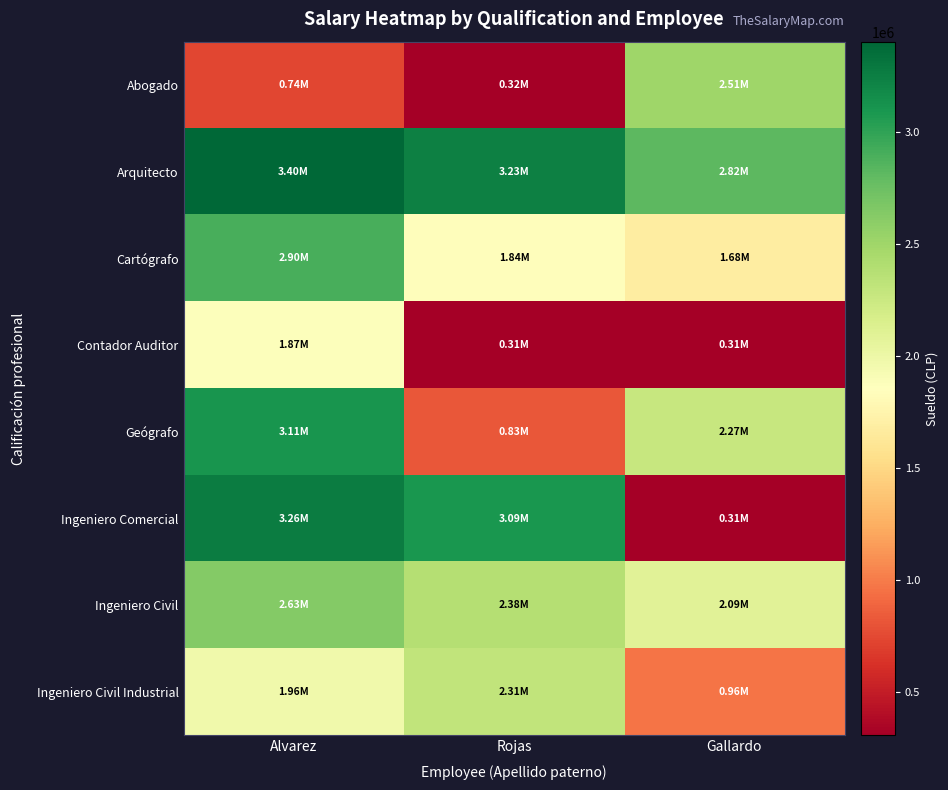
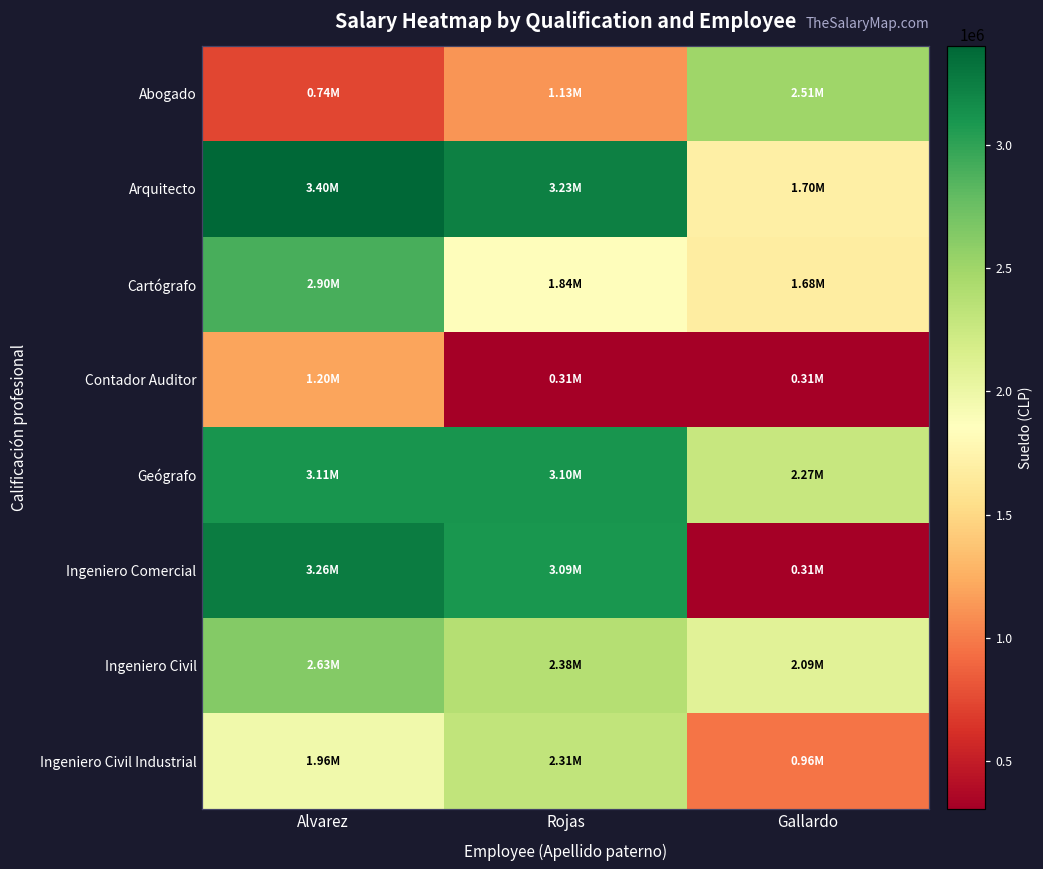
Abogado, Rojas: 0.32M -> 1.13M
Arquitecto, Gallardo: 2.82M -> 1.70M
Contador Auditor, Alvarez: 1.87M -> 1.20M
Geógrafo, Rojas: 0.83M -> 3.10M
